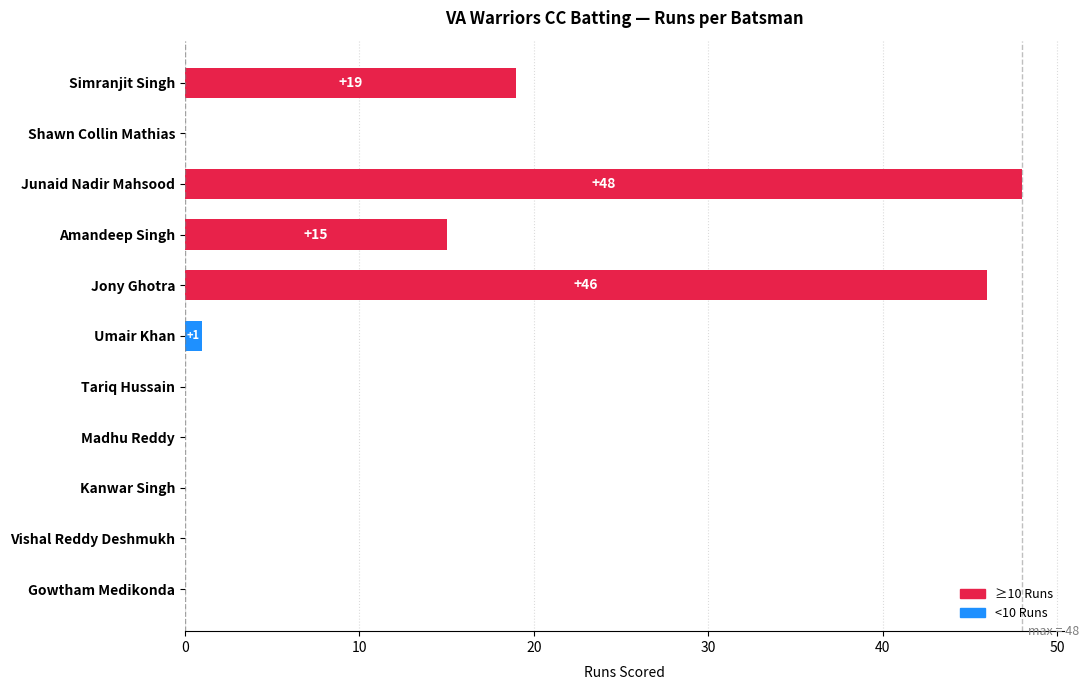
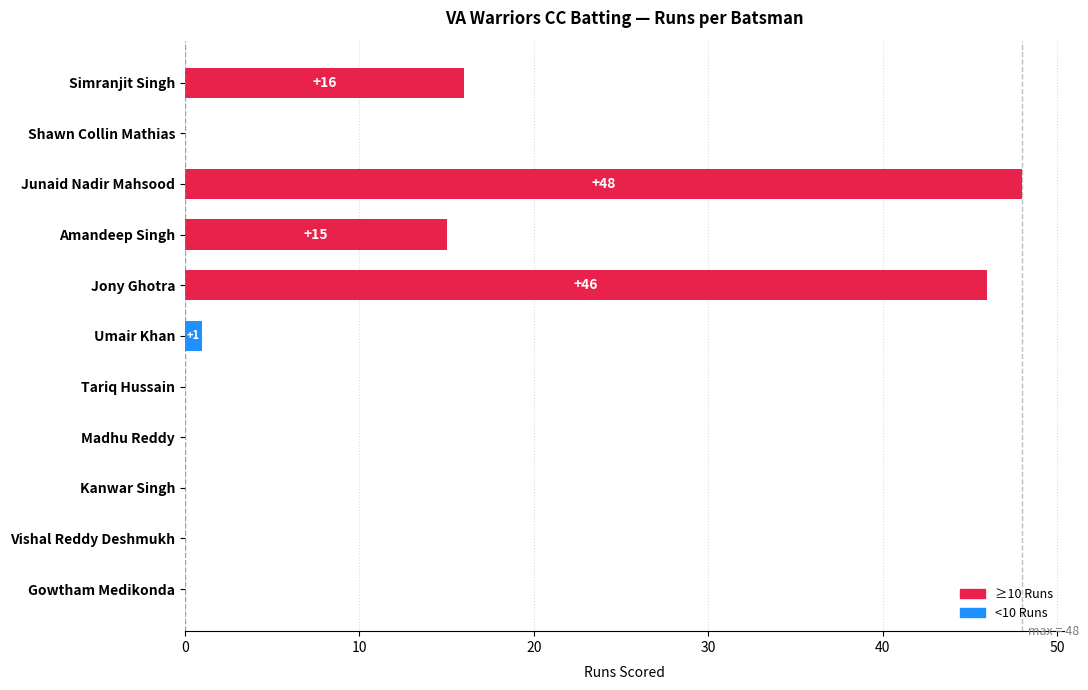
Simranjit Singh: +19 -> +16
